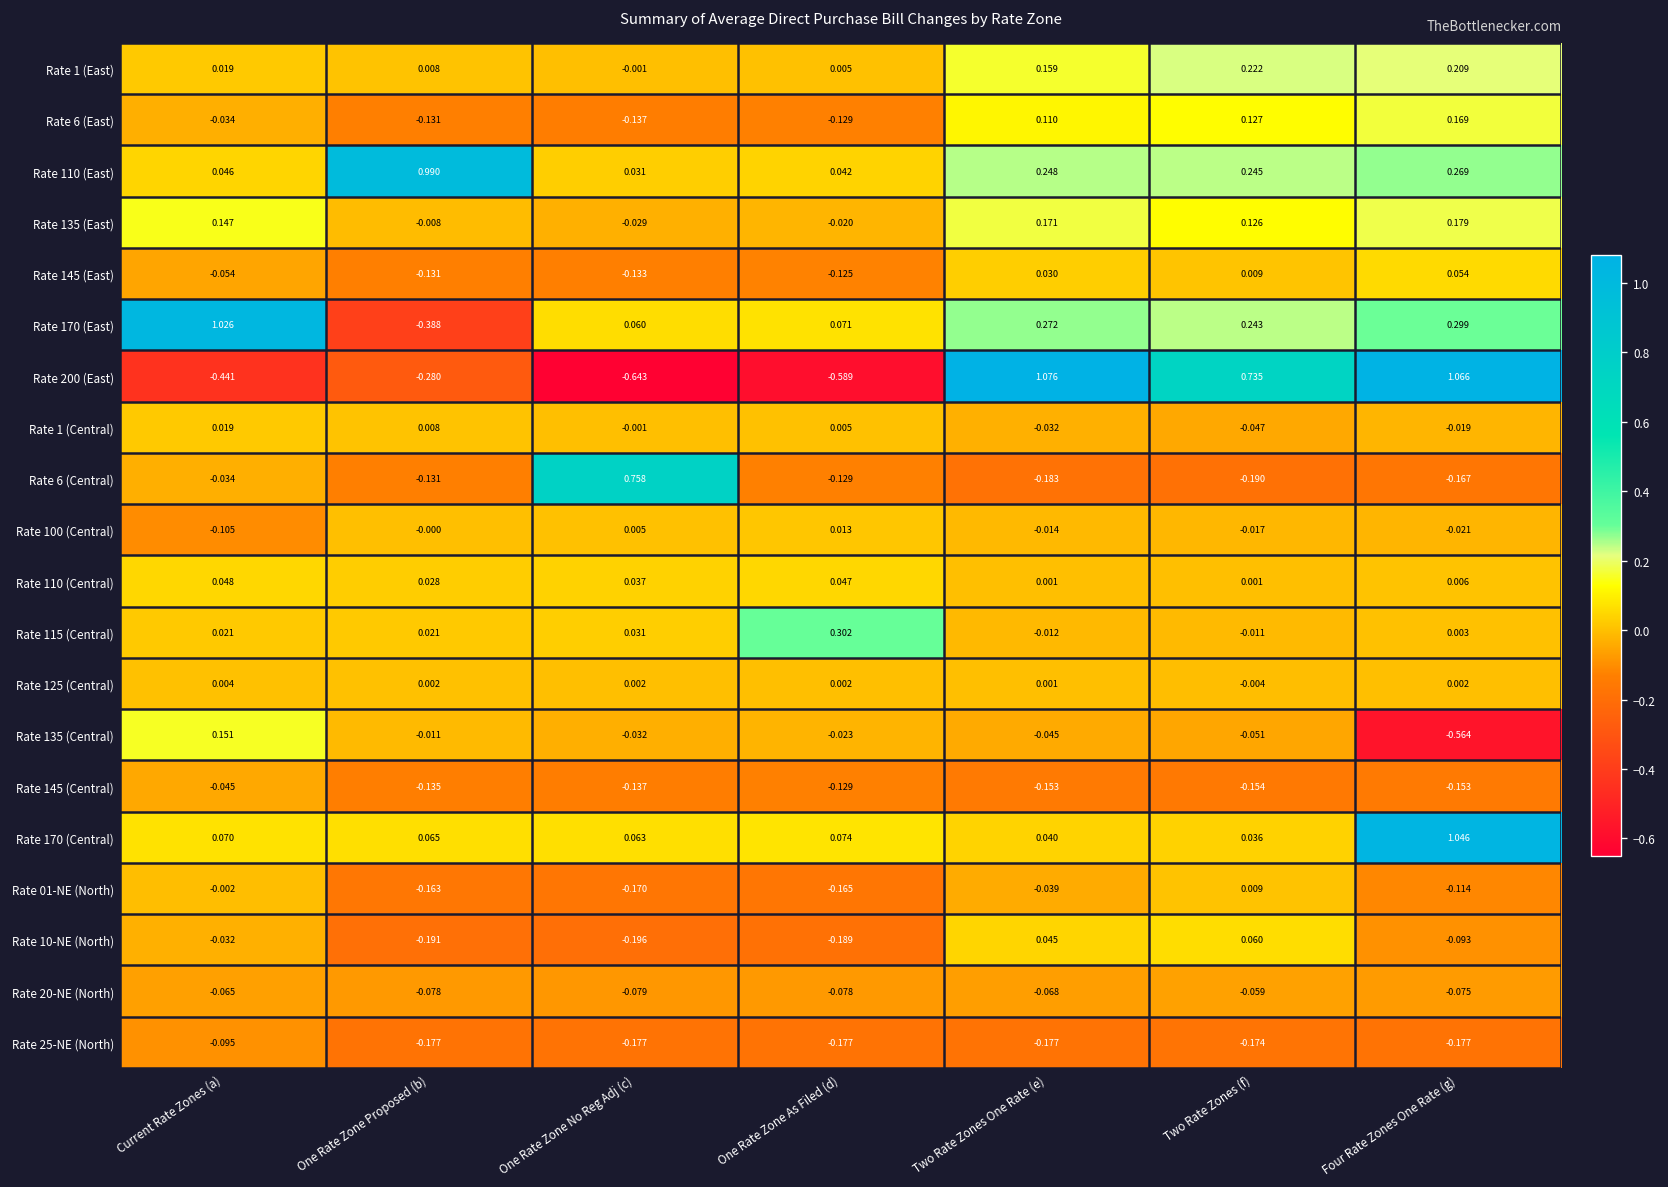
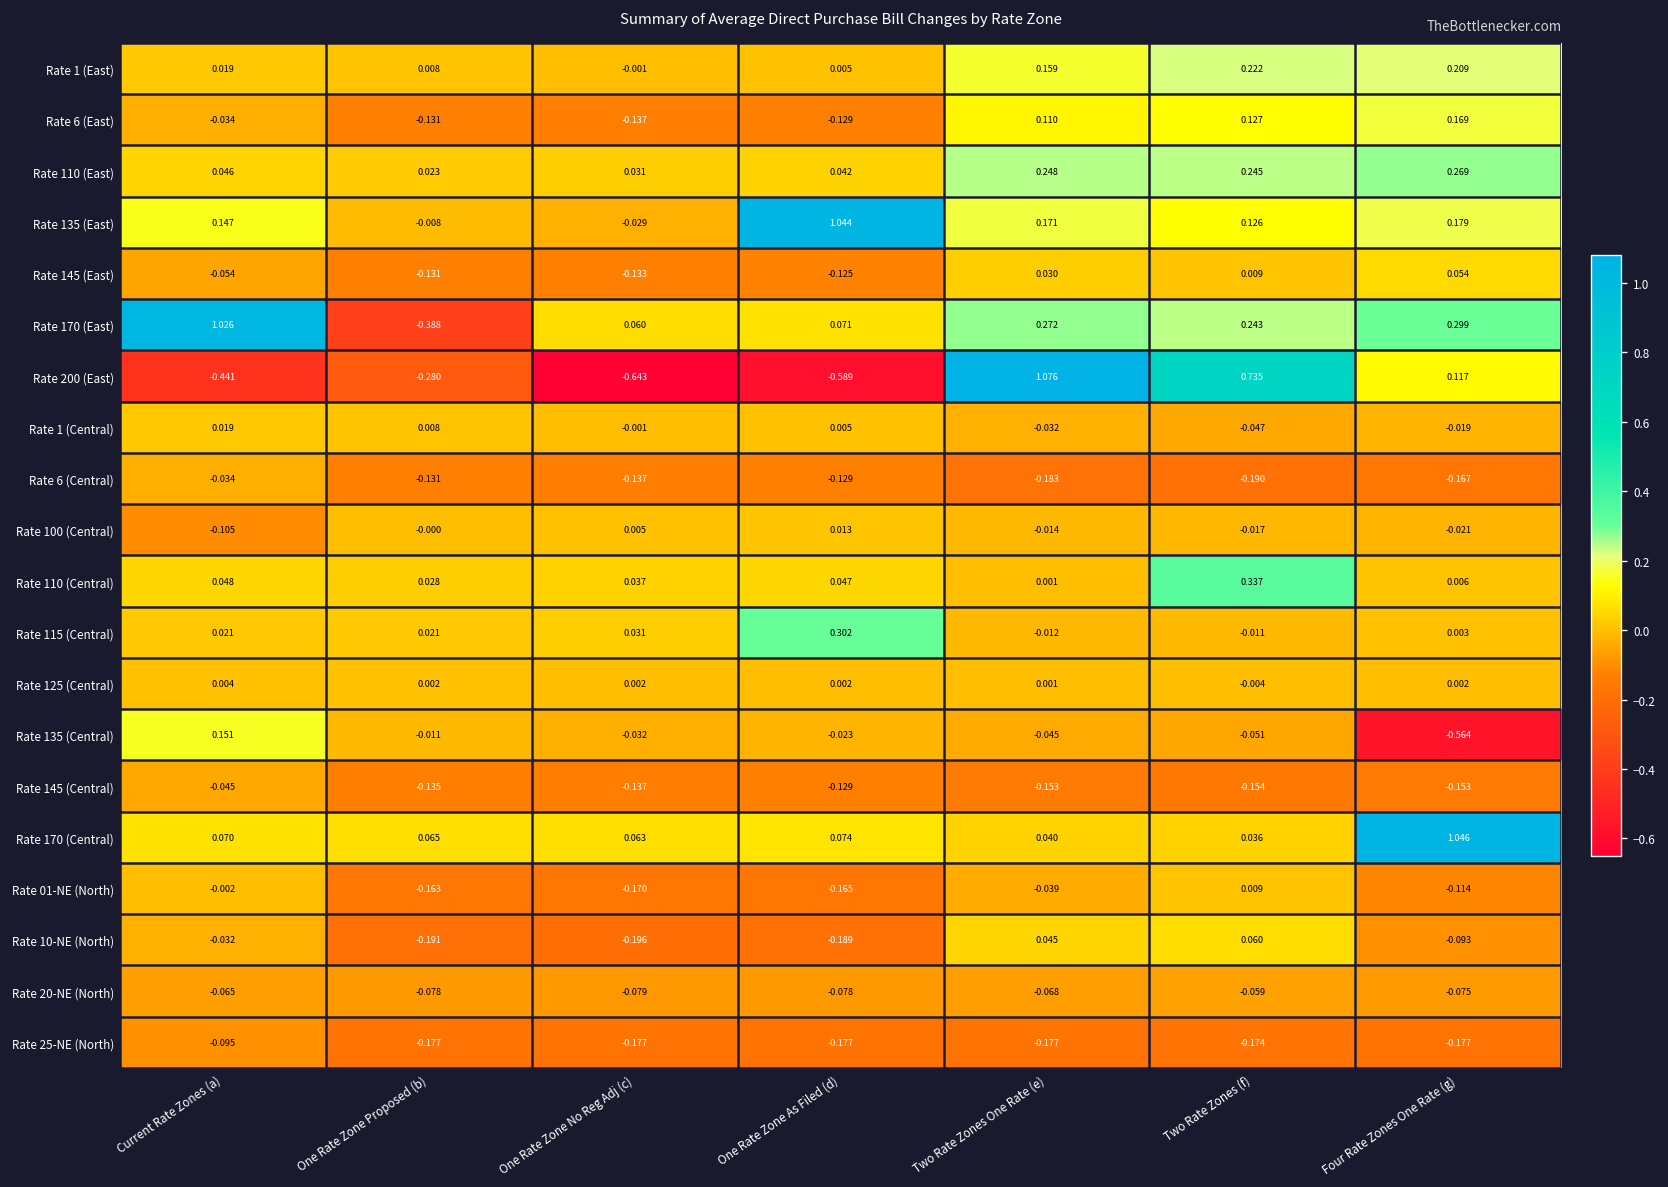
Rate 110 (East), One Rate Zone Proposed (b): 0.990 -> 0.023
Rate 135 (East), One Rate Zone As Filed (d): -0.020 -> 1.044
Rate 200 (East), Four Rate Zones One Rate (g): 1.066 -> 0.117
Rate 6 (Central), One Rate Zone No Reg Adj (c): 0.758 -> -0.137
Rate 110 (Central), Two Rate Zones (f): 0.001 -> 0.337
